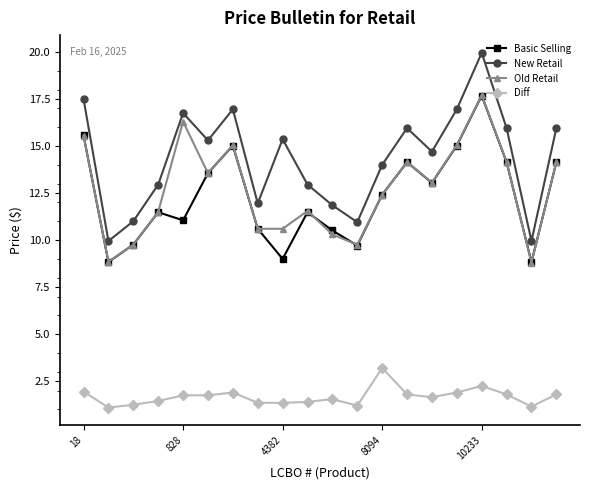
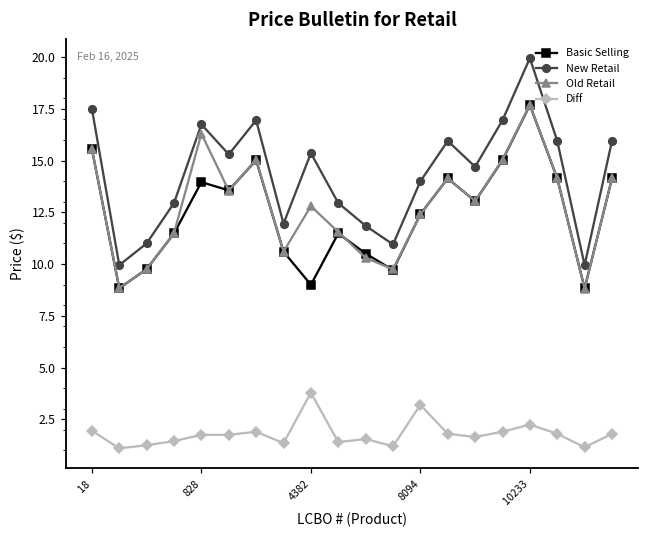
Basic Selling, 828: 11.1 -> 14.0
Old Retail, 4382: 10.6 -> 12.8
Diff, 4382: 1.4 -> 3.8
